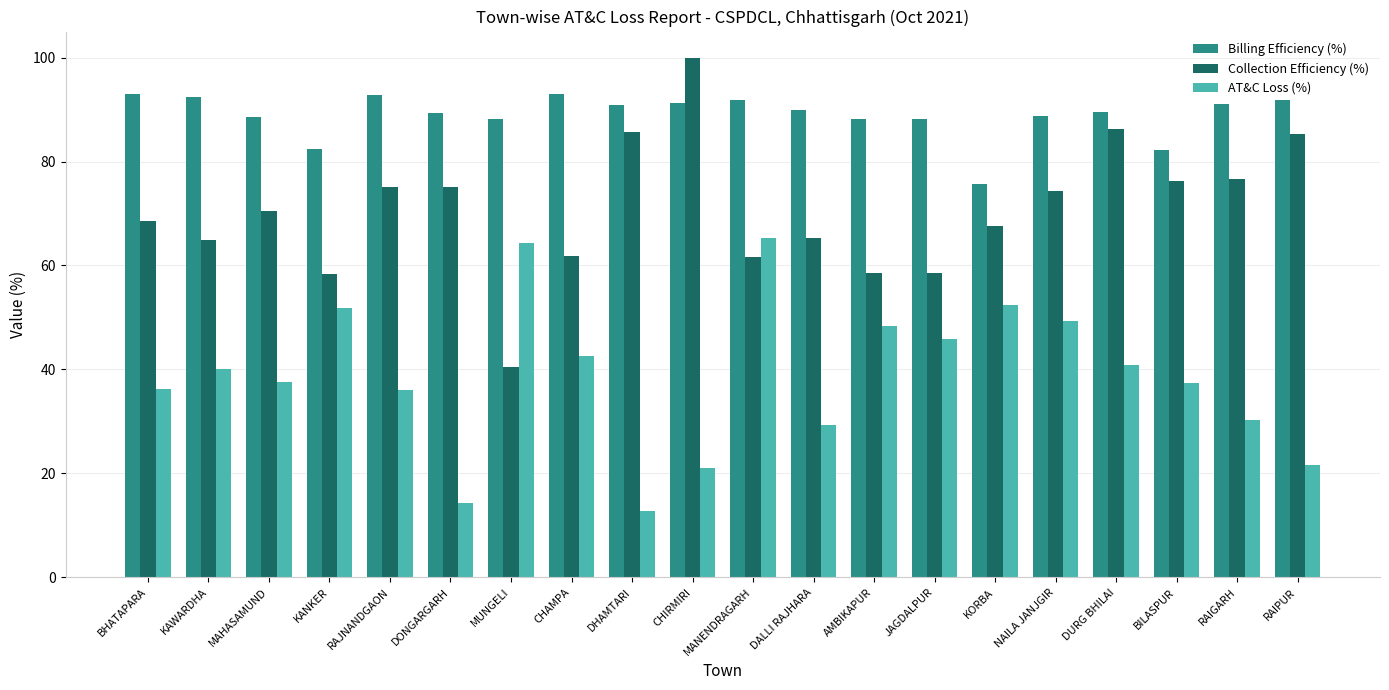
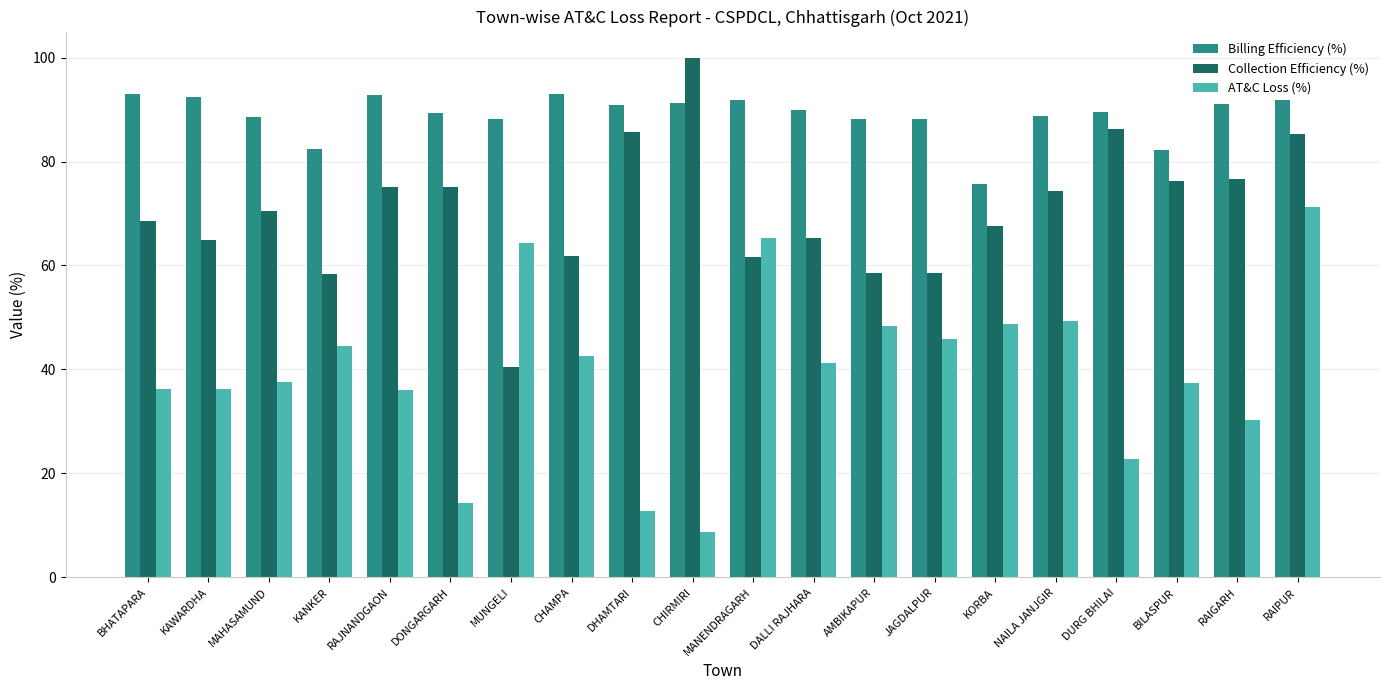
AT&C Loss (%), KAWARDHA: 40 -> 36
AT&C Loss (%), KANKER: 52 -> 44
AT&C Loss (%), CHIRMIRI: 21 -> 9
AT&C Loss (%), DALLI RAJHARA: 29 -> 41
AT&C Loss (%), KORBA: 52 -> 49
AT&C Loss (%), DURG BHILAI: 41 -> 23
AT&C Loss (%), RAIPUR: 22 -> 71
